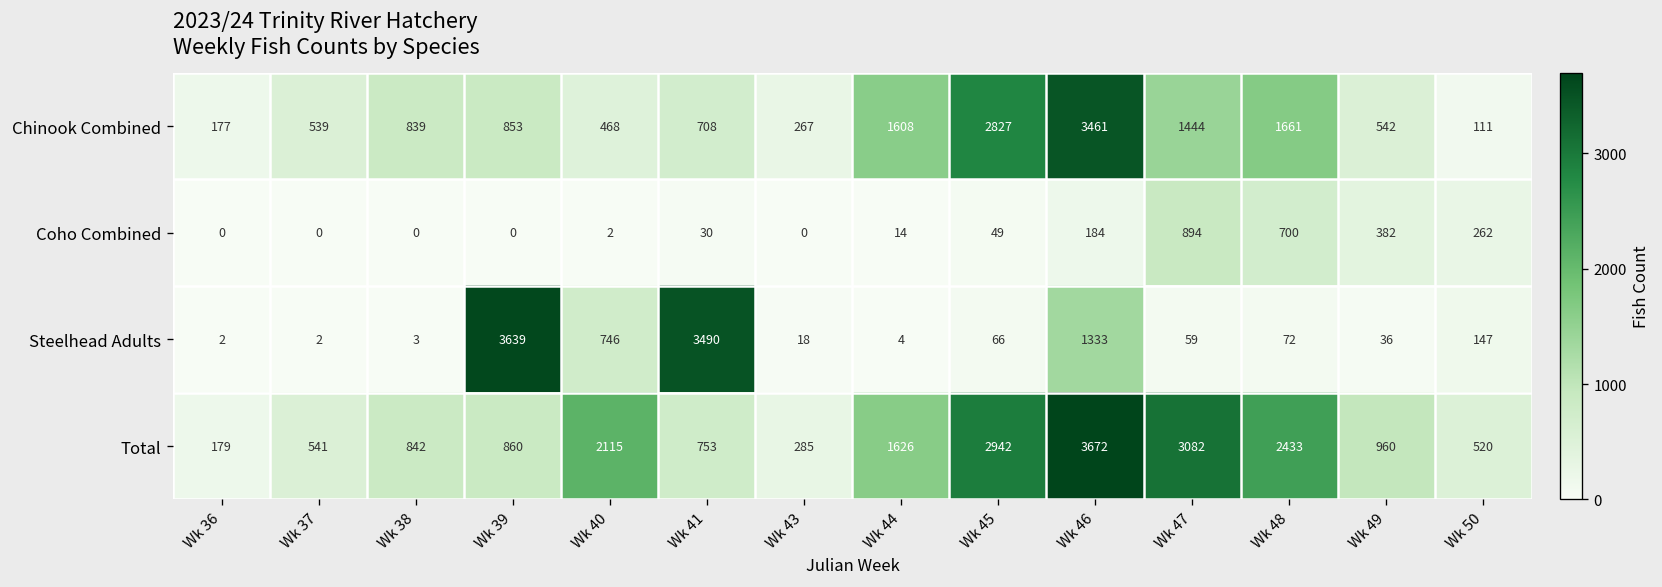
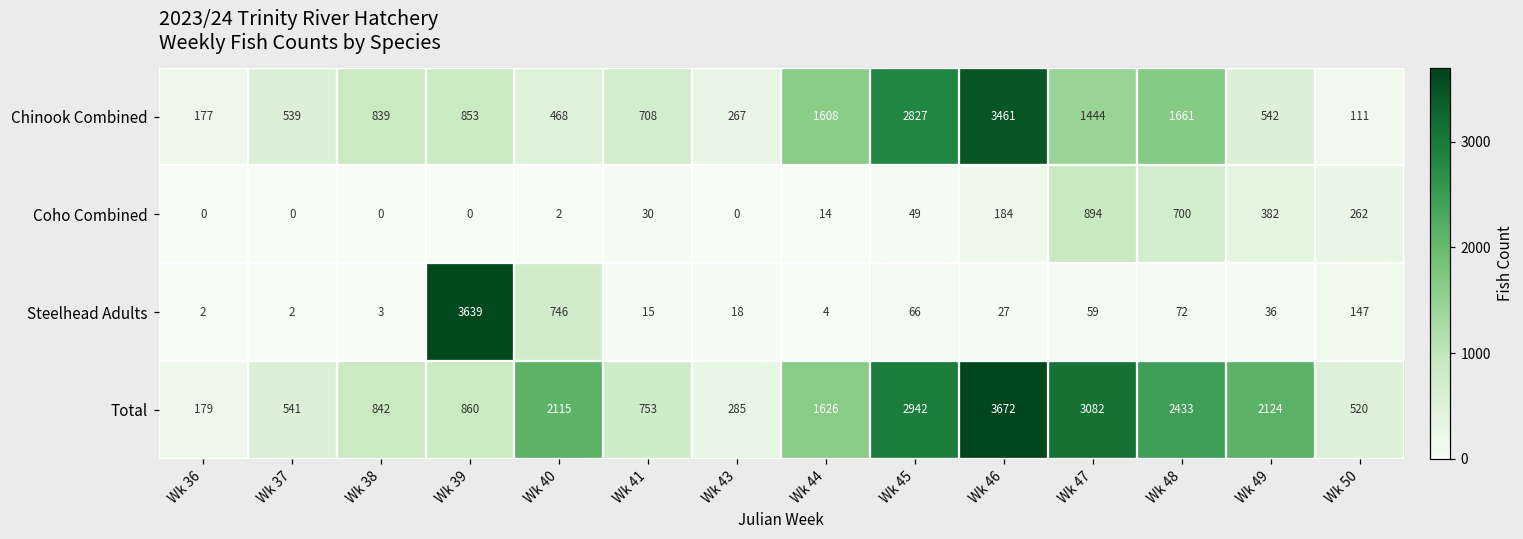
Steelhead Adults, Wk 41: 3490 -> 15
Steelhead Adults, Wk 46: 1333 -> 27
Total, Wk 49: 960 -> 2124
